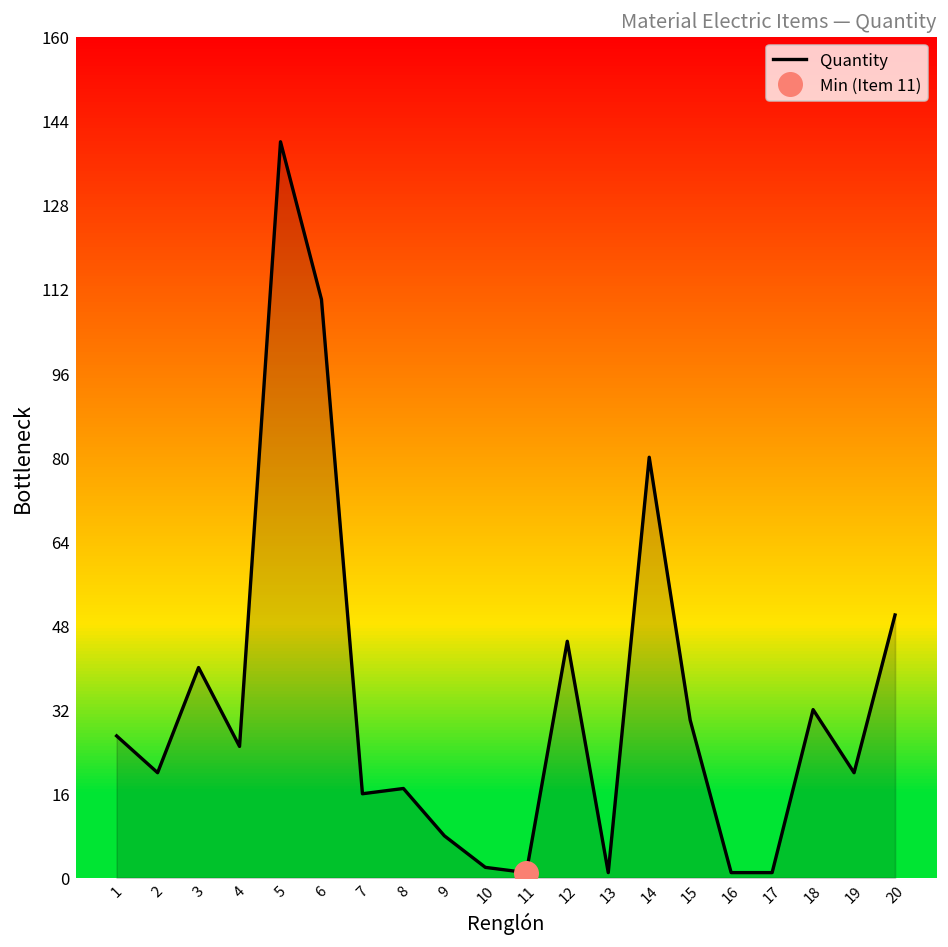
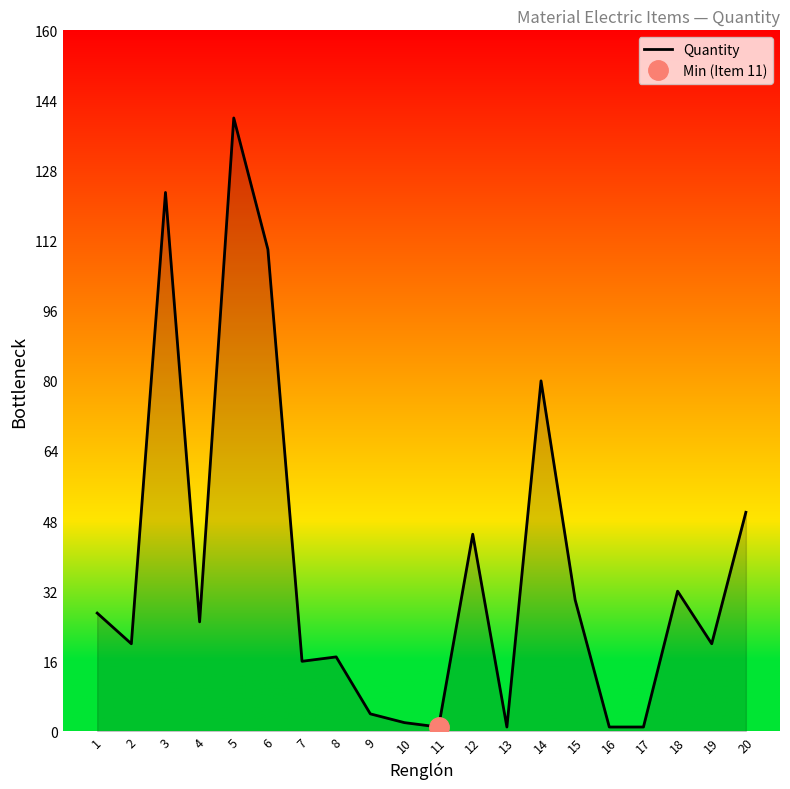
Quantity, 3: 40 -> 123
Quantity, 9: 8 -> 4
